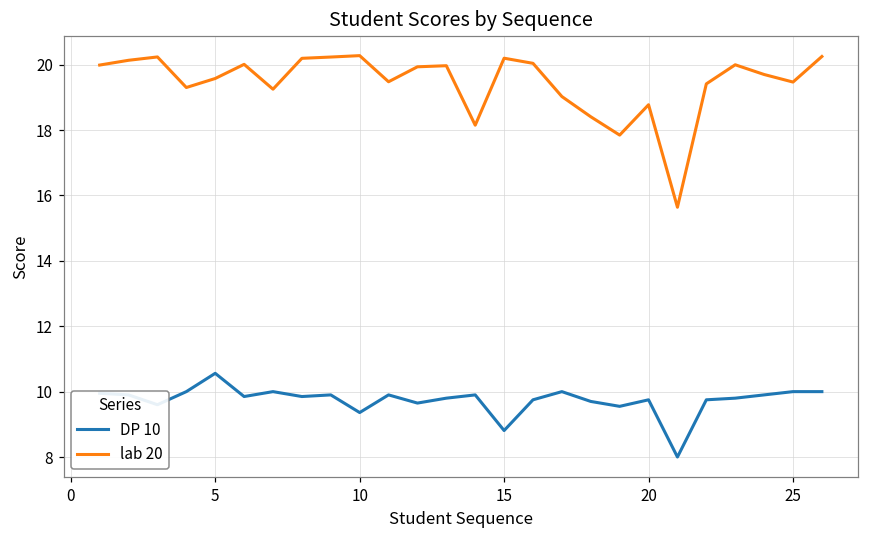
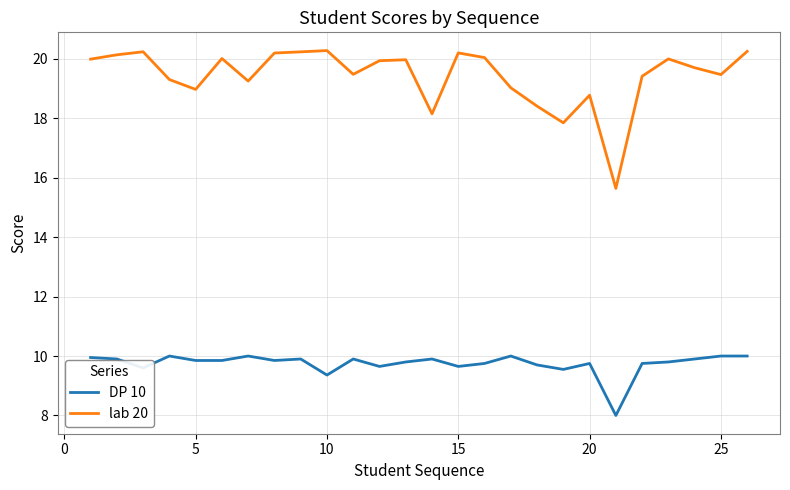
DP 10, 5: 10.6 -> 9.9
lab 20, 5: 19.6 -> 19.0
DP 10, 15: 8.8 -> 9.7
